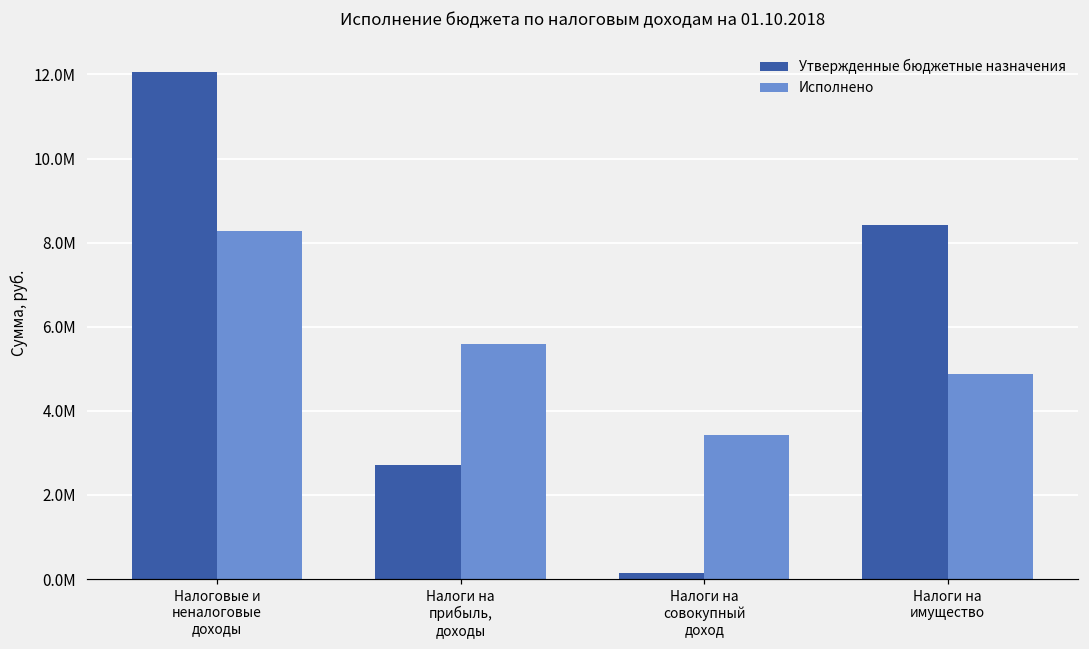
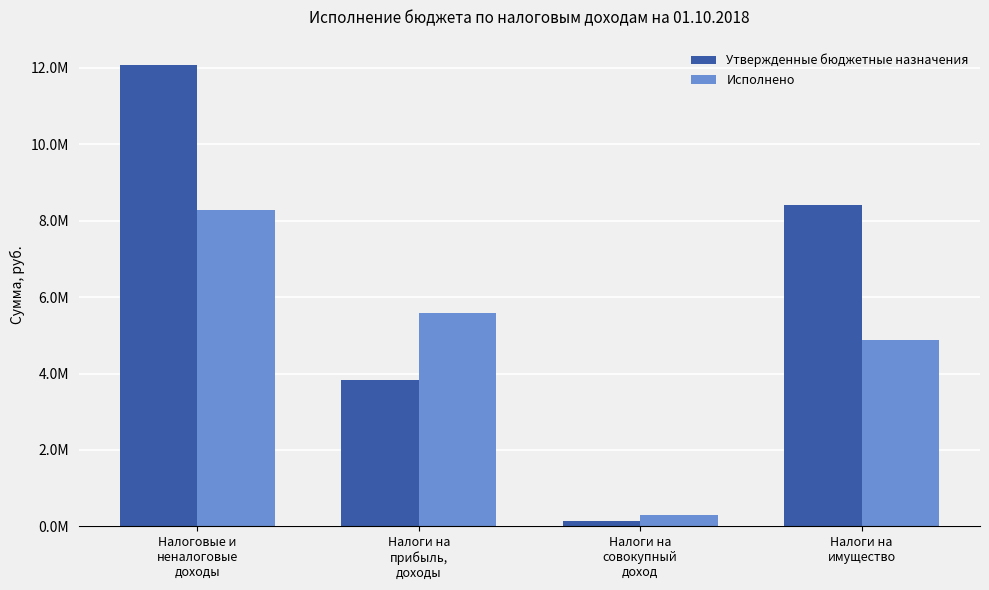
Утвержденные бюджетные назначения, Налоги на прибыль, доходы: 2700000 -> 3800000
Исполнено, Налоги на совокупный доход: 3400000 -> 300000
